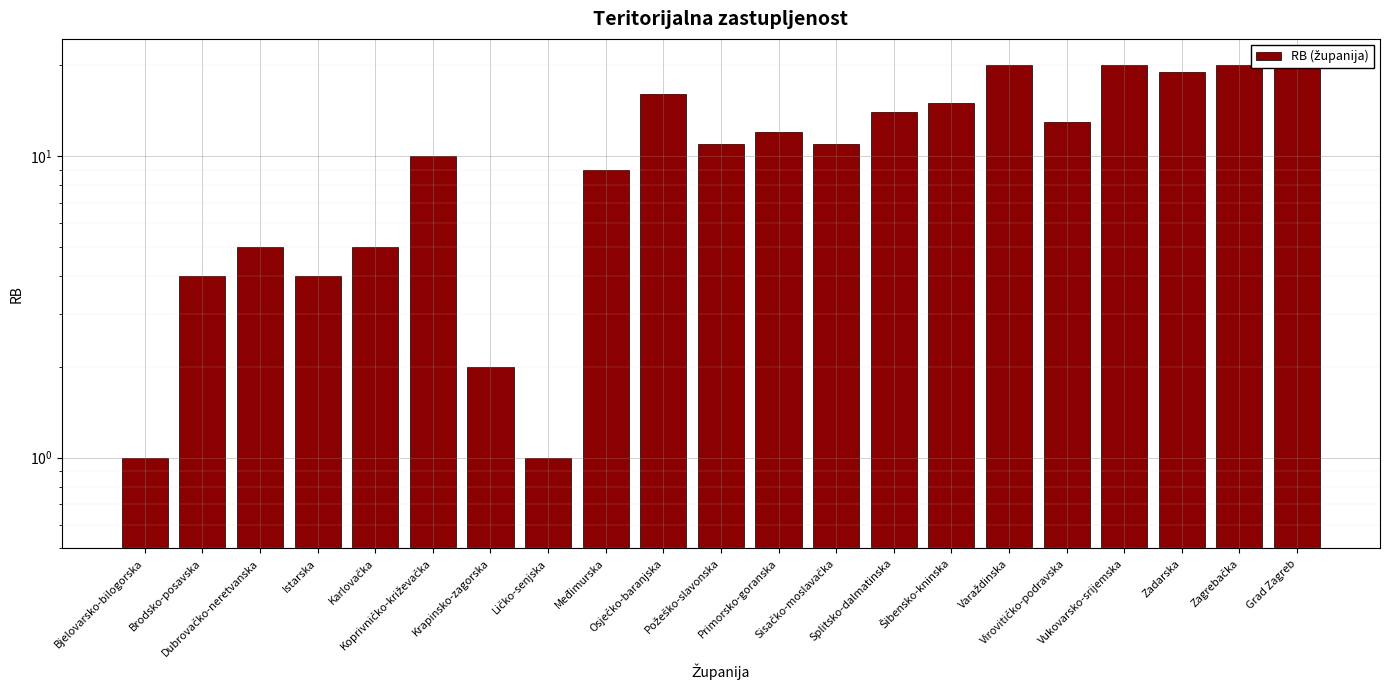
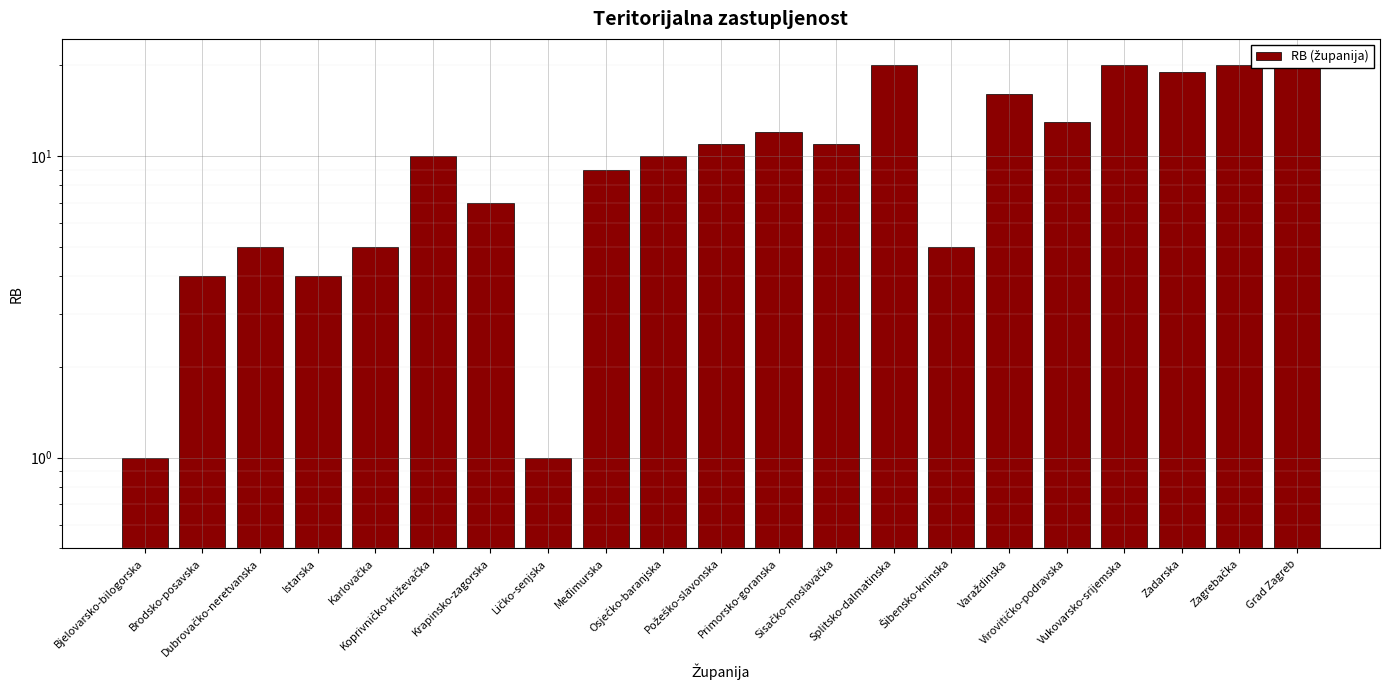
Krapinsko-zagorska: 2 -> 7
Osječko-baranjska: 16 -> 10
Splitsko-dalmatinska: 14 -> 20
Šibensko-kninska: 15 -> 5
Varaždinska: 20 -> 16
